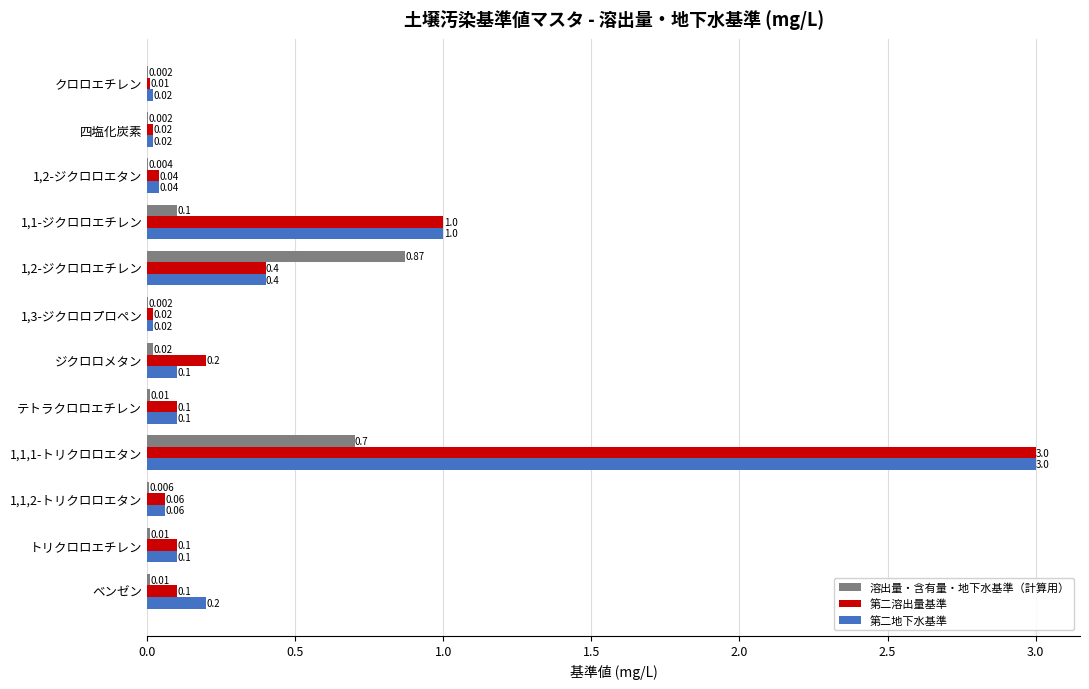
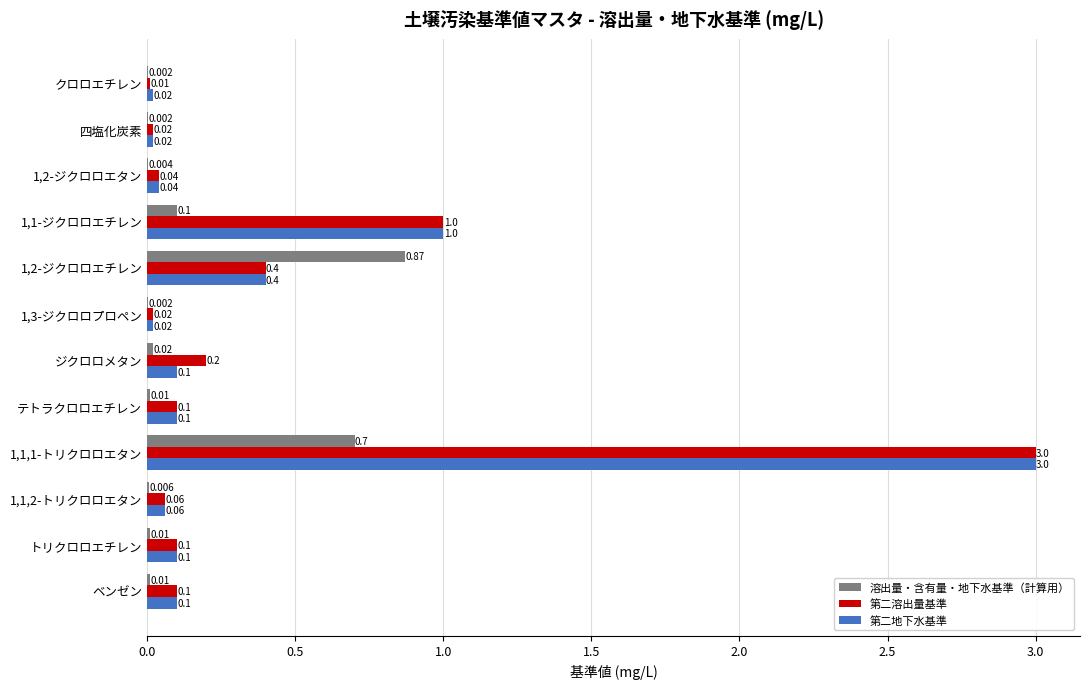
第二地下水基準, ベンゼン: 0.2 -> 0.1
